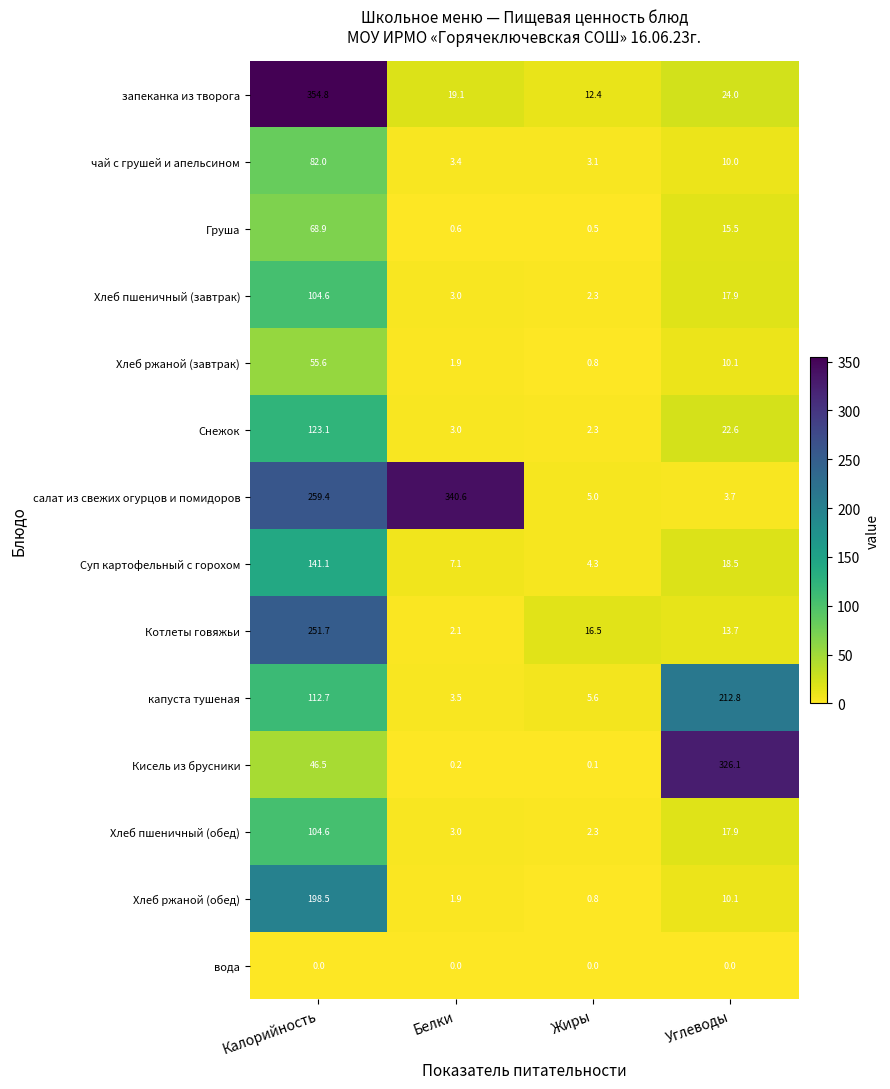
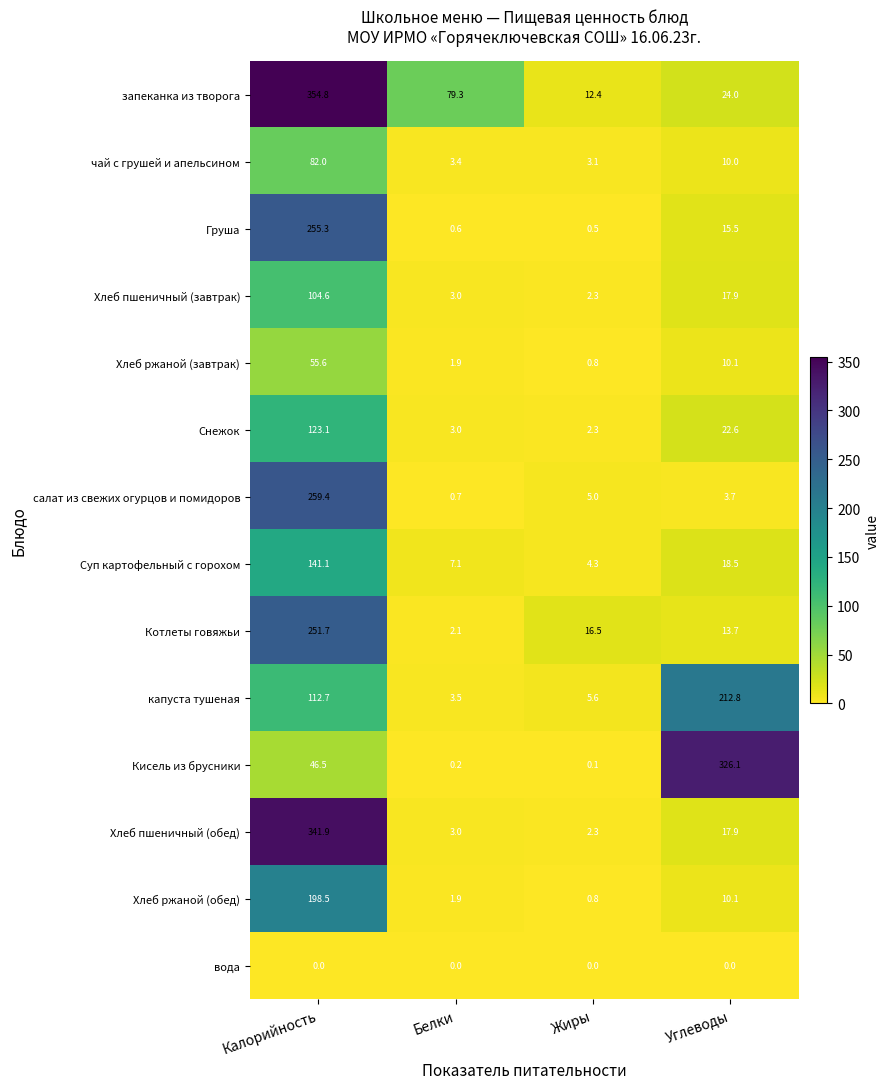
запеканка из творога, Белки: 19.1 -> 79.3
Груша, Калорийность: 68.9 -> 255.3
салат из свежих огурцов и помидоров, Белки: 340.6 -> 0.7
Хлеб пшеничный (обед), Калорийность: 104.6 -> 341.9
